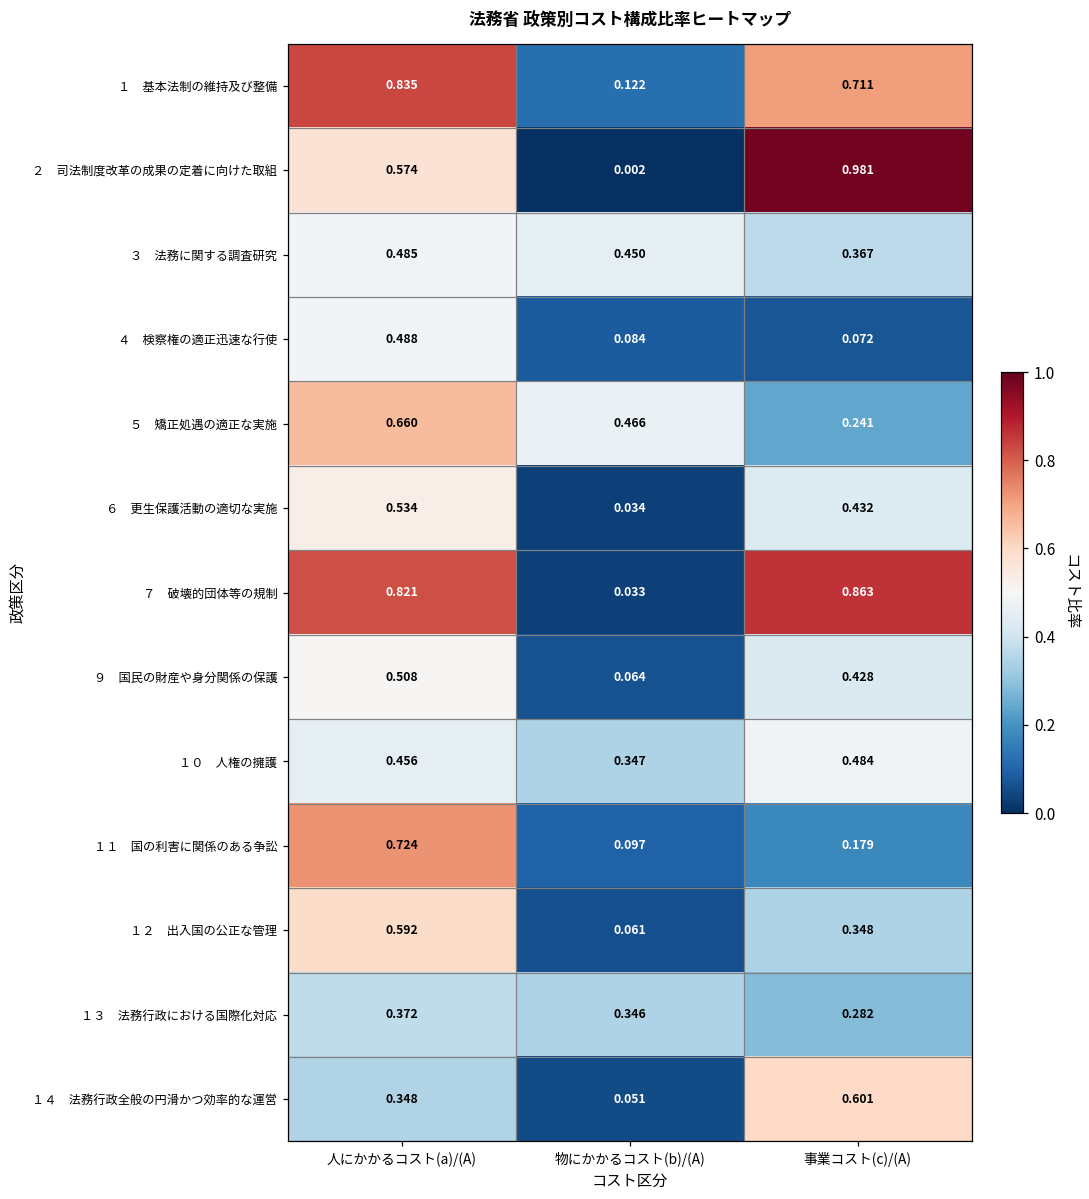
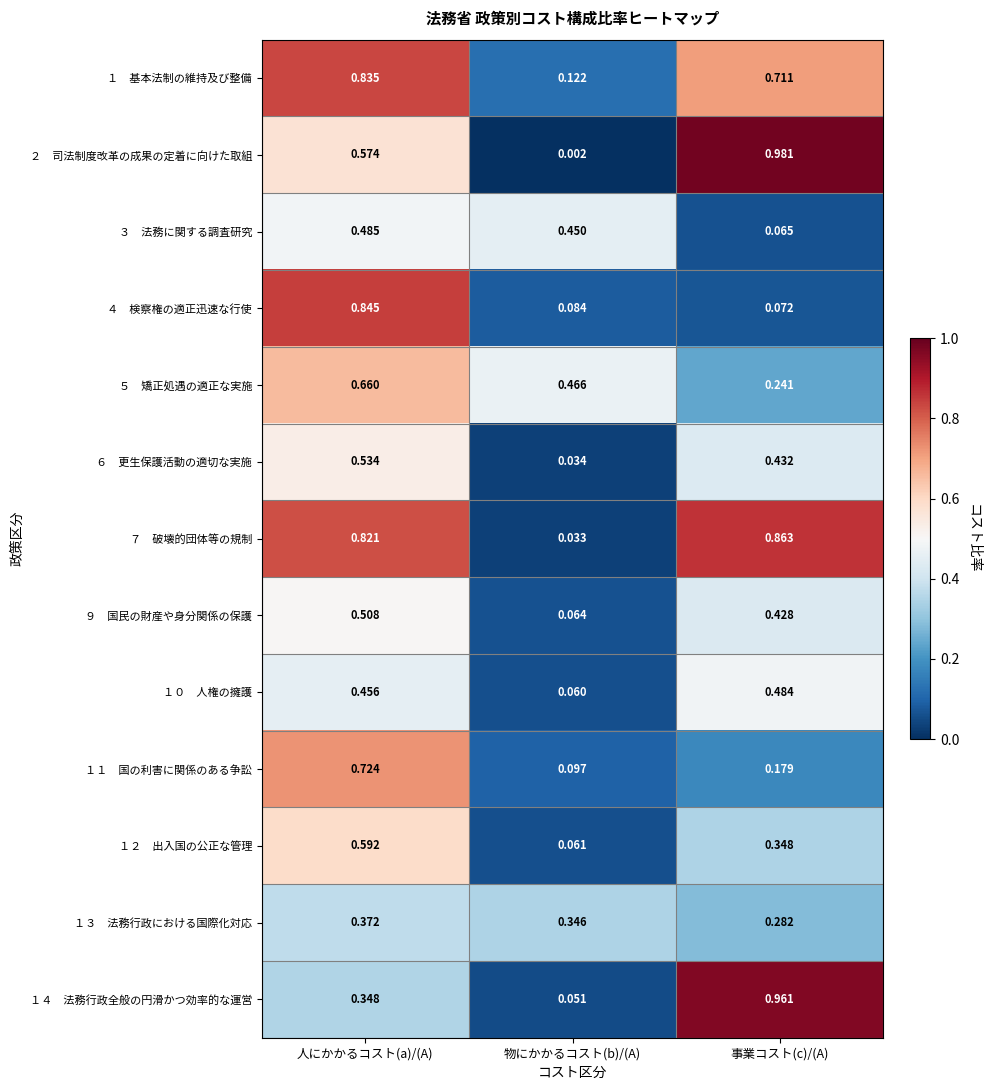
３ 法務に関する調査研究, 事業コスト(c)/(A): 0.367 -> 0.065
４ 検察権の適正迅速な行使, 人にかかるコスト(a)/(A): 0.488 -> 0.845
１０ 人権の擁護, 物にかかるコスト(b)/(A): 0.347 -> 0.060
１４ 法務行政全般の円滑かつ効率的な運営, 事業コスト(c)/(A): 0.601 -> 0.961
